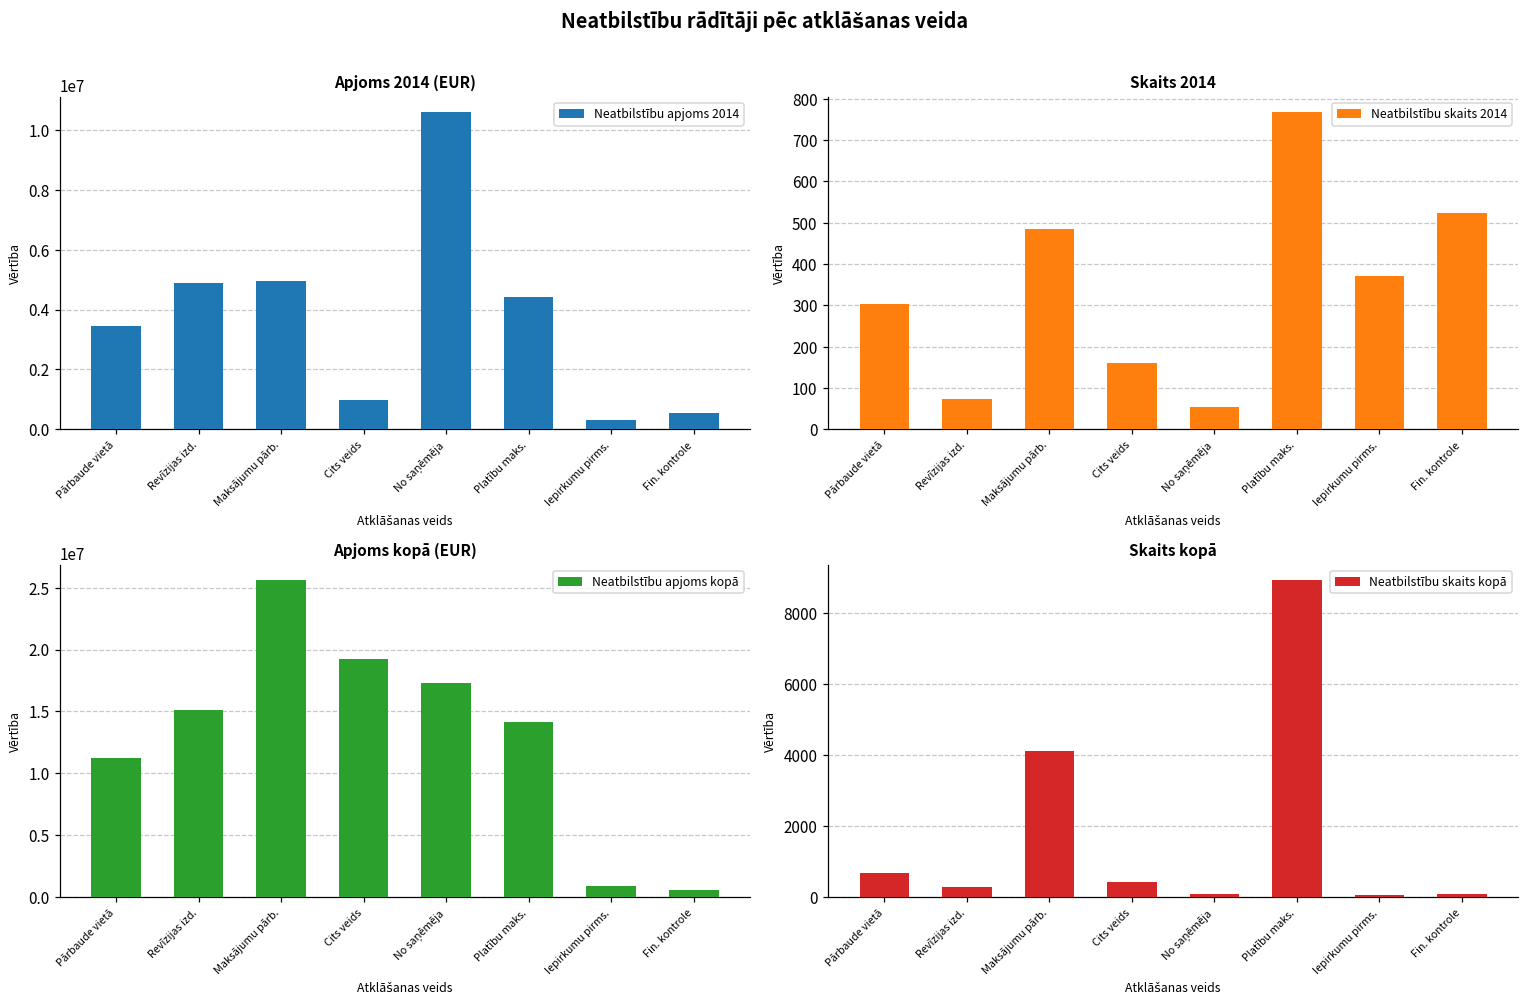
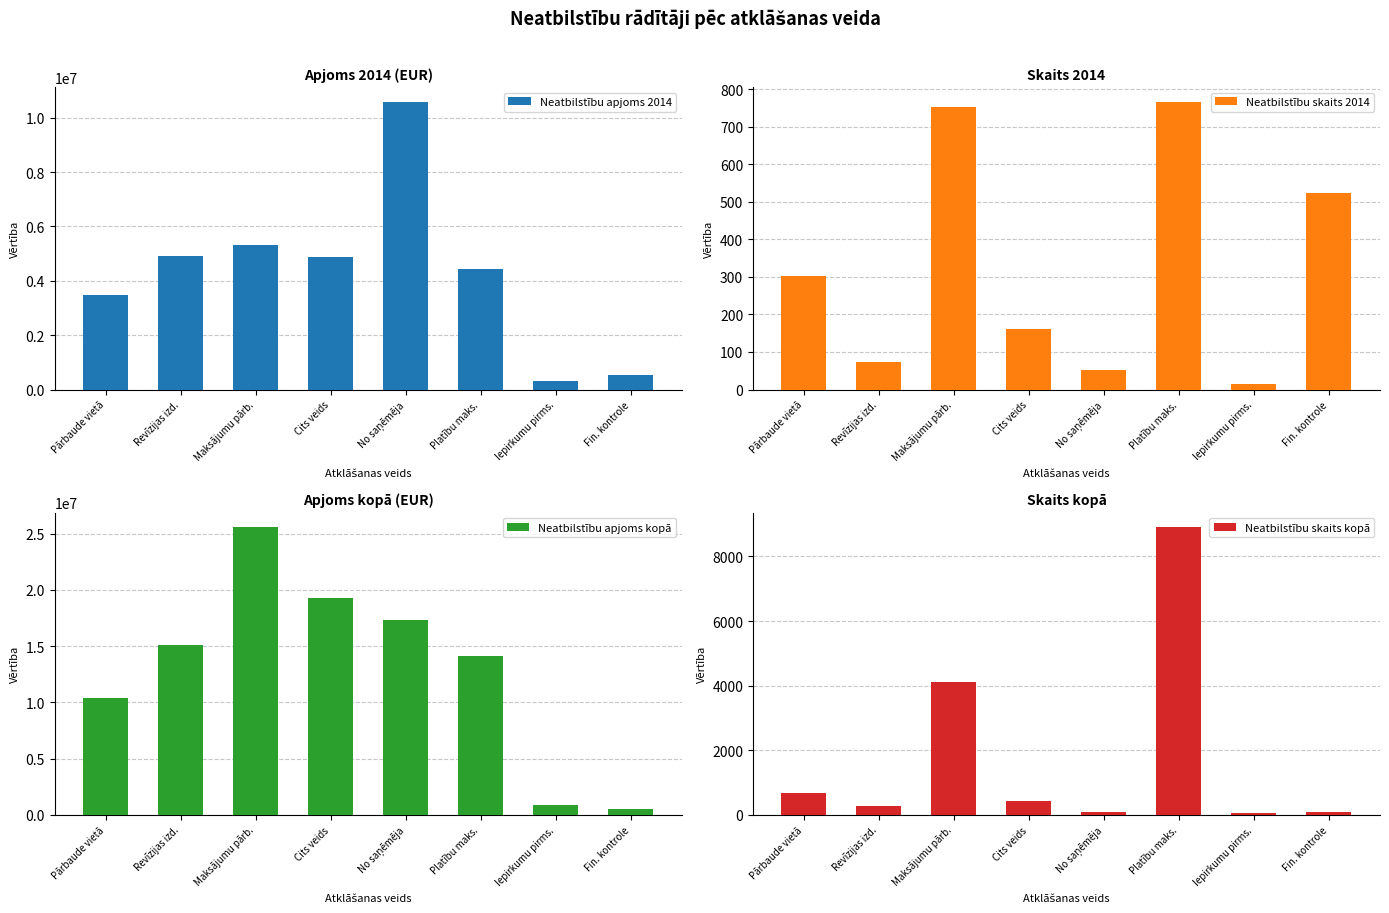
Apjoms 2014 (EUR), Maksājumu pārb.: 4900000 -> 5300000
Apjoms 2014 (EUR), Cits veids: 1000000 -> 4900000
Skaits 2014, Maksājumu pārb.: 480 -> 750
Skaits 2014, Iepirkumu pirms.: 370 -> 20
Apjoms kopā (EUR), Pārbaude vietā: 11200000 -> 10400000
